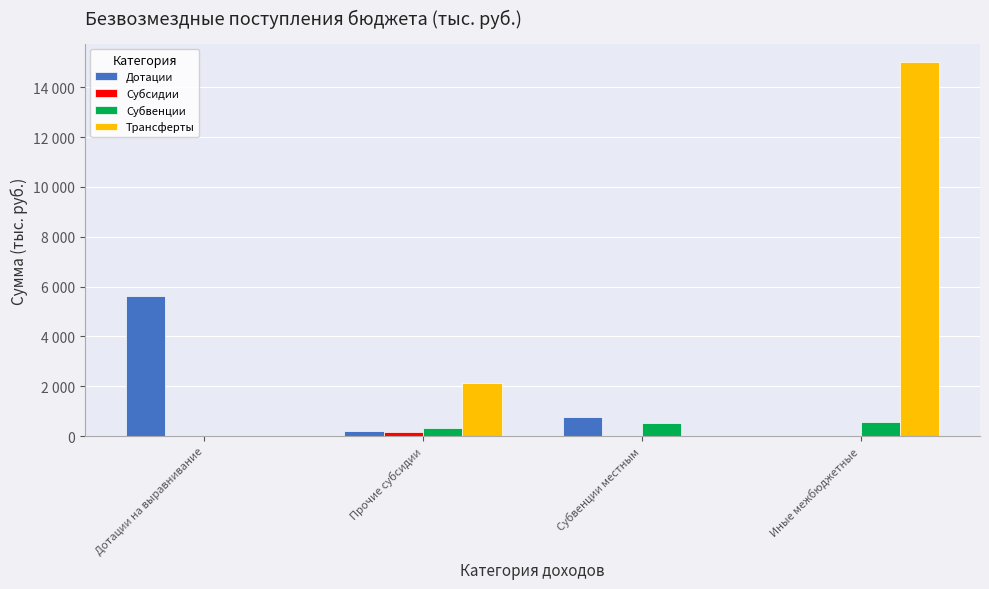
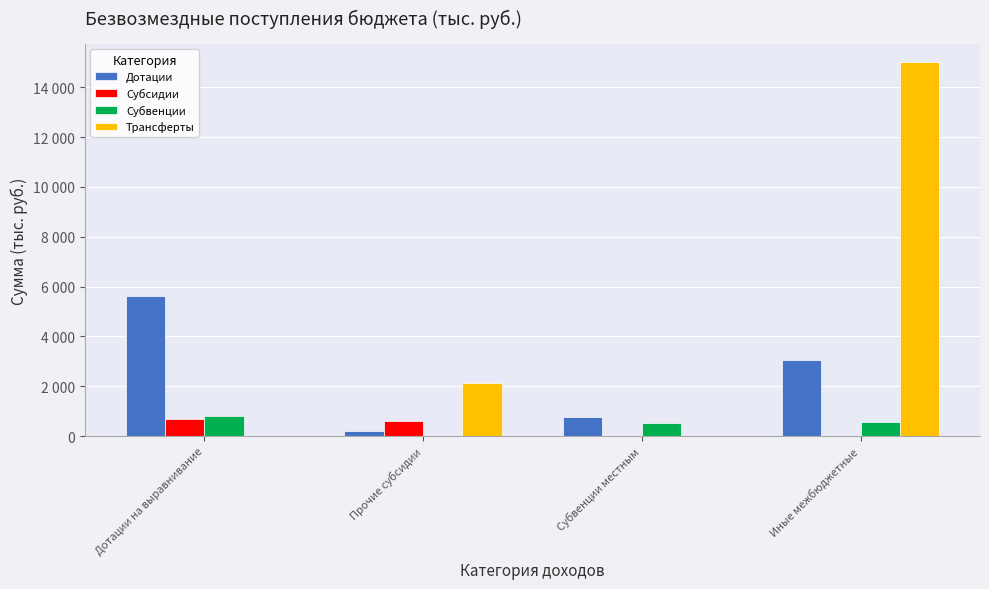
Субсидии, Дотации на выравнивание: 0 -> 700
Субвенции, Дотации на выравнивание: 0 -> 800
Субсидии, Прочие субсидии: 200 -> 600
Субвенции, Прочие субсидии: 300 -> 0
Дотации, Иные межбюджетные: 0 -> 3100
